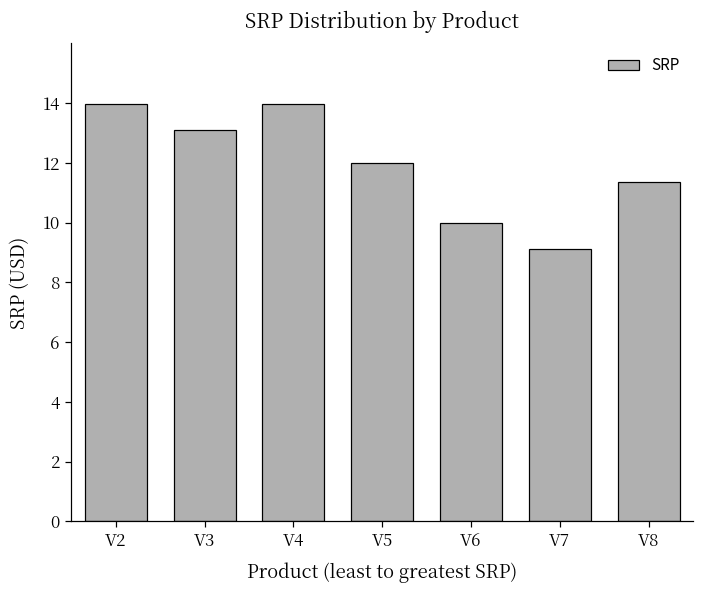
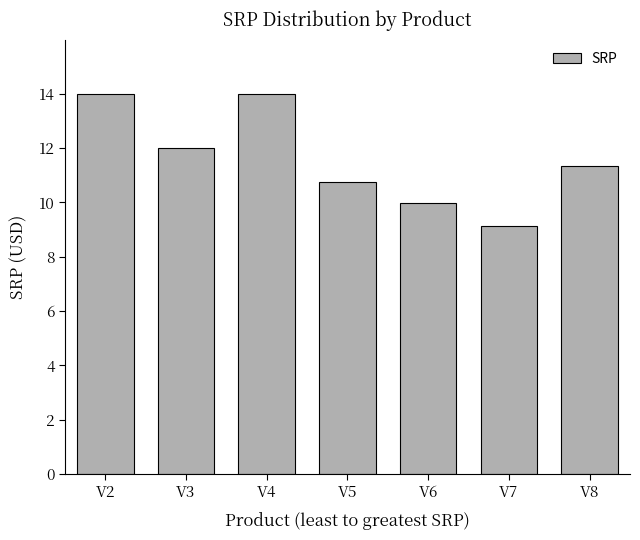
V3: 13.1 -> 12.0
V5: 12.0 -> 10.7
